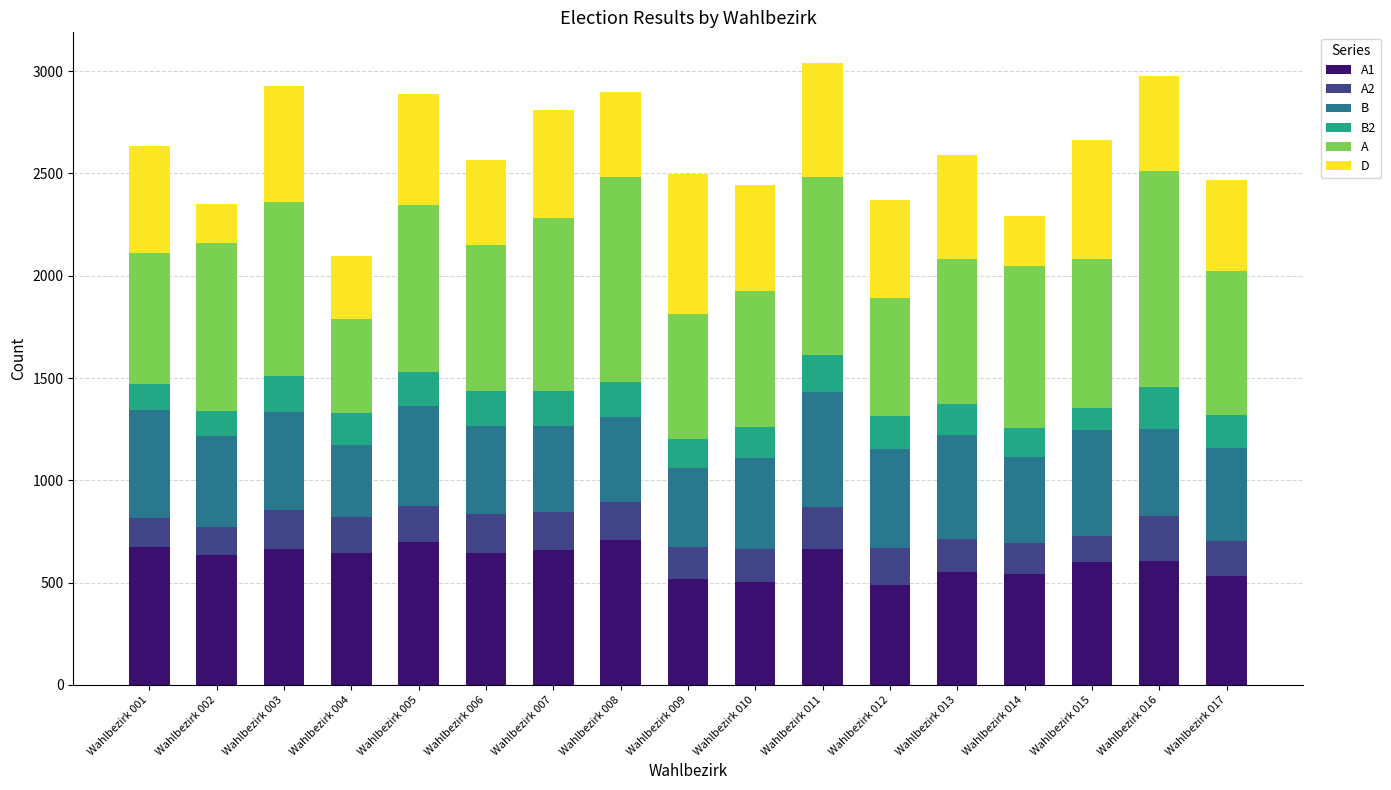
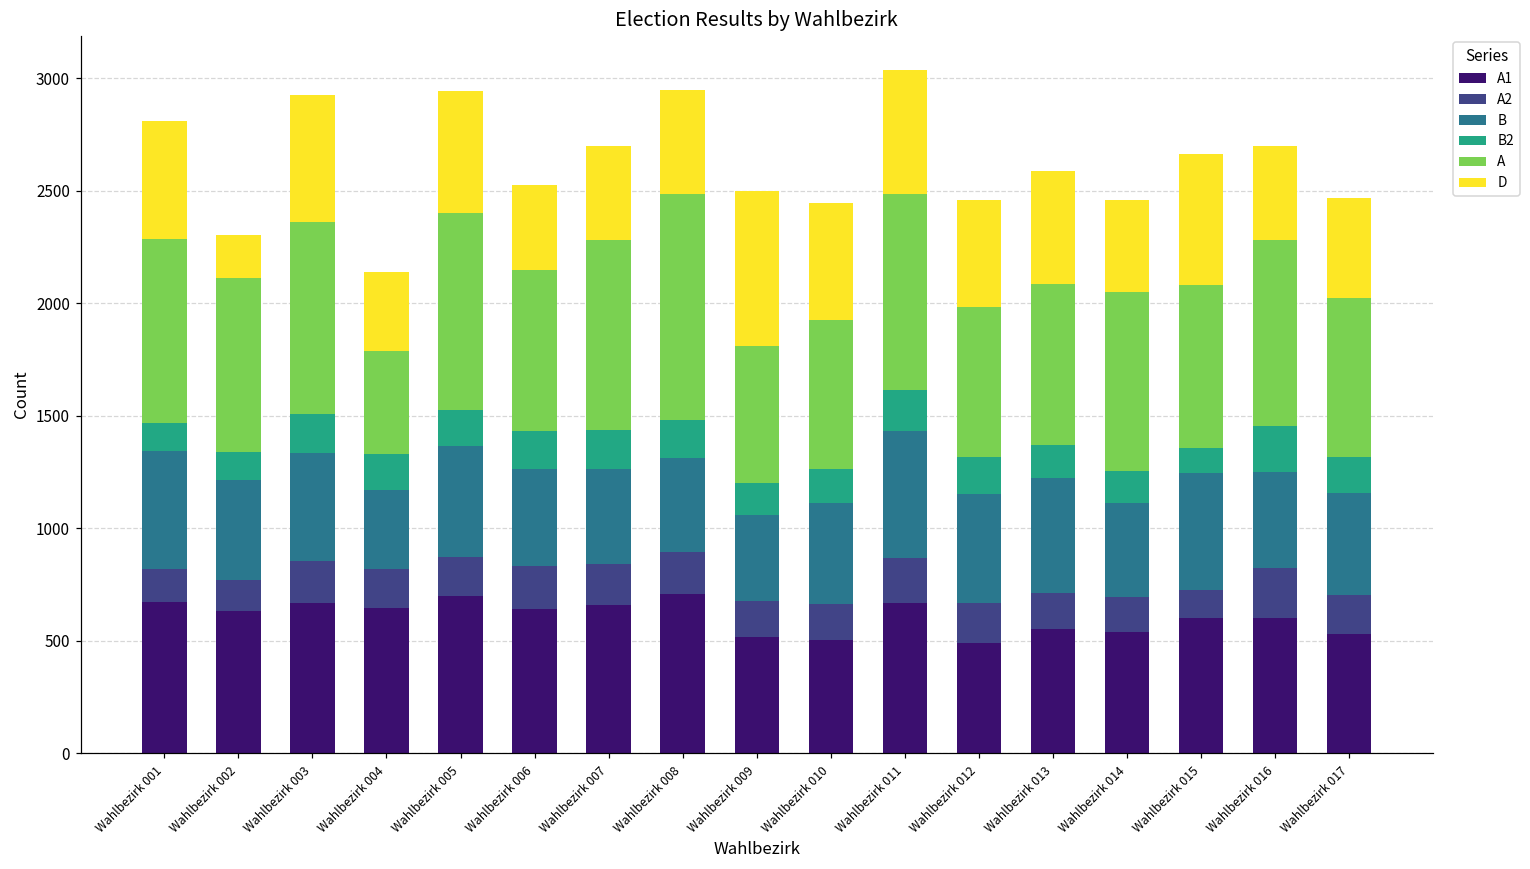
A, Wahlbezirk 001: 640 -> 820
A, Wahlbezirk 002: 820 -> 770
D, Wahlbezirk 004: 310 -> 350
A, Wahlbezirk 005: 820 -> 880
D, Wahlbezirk 006: 420 -> 380
D, Wahlbezirk 007: 530 -> 420
D, Wahlbezirk 008: 420 -> 460
A, Wahlbezirk 012: 580 -> 670
D, Wahlbezirk 014: 240 -> 410
A, Wahlbezirk 016: 1060 -> 820
D, Wahlbezirk 016: 470 -> 420
